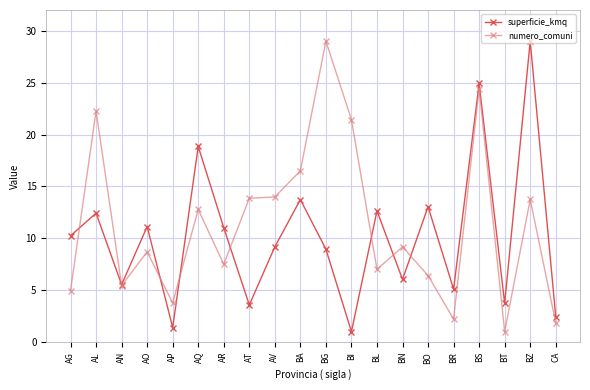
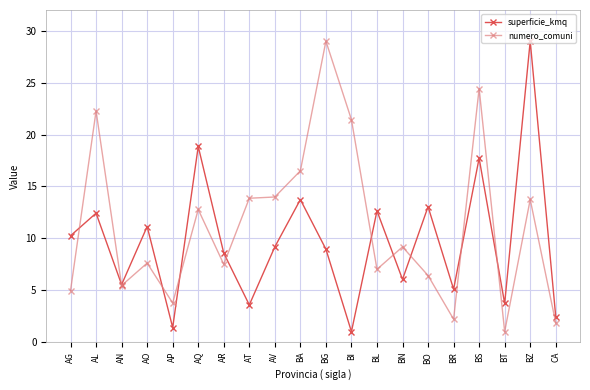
numero_comuni, AO: 8.7 -> 7.6
superficie_kmq, AR: 11.0 -> 8.6
superficie_kmq, BS: 24.9 -> 17.7
